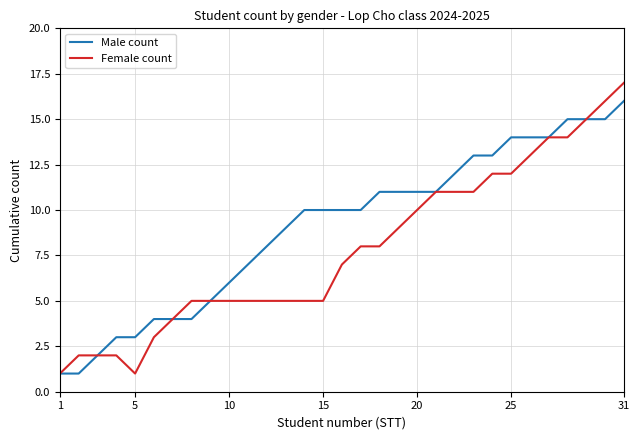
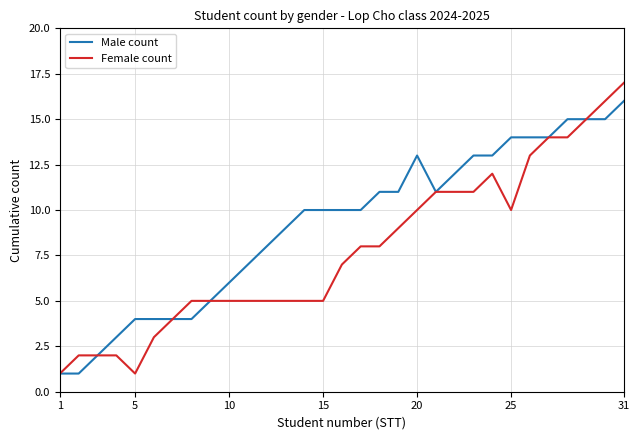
Male count, 5: 3 -> 4
Male count, 20: 11 -> 13
Female count, 25: 12 -> 10
